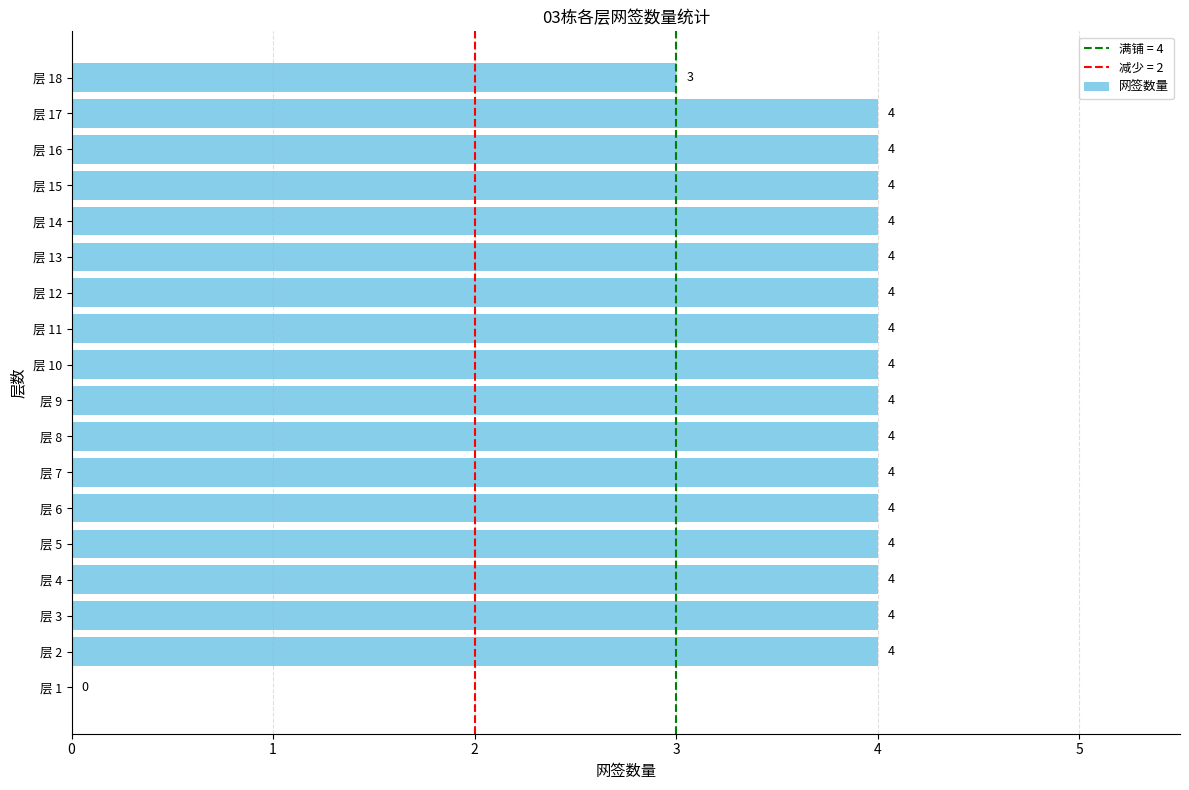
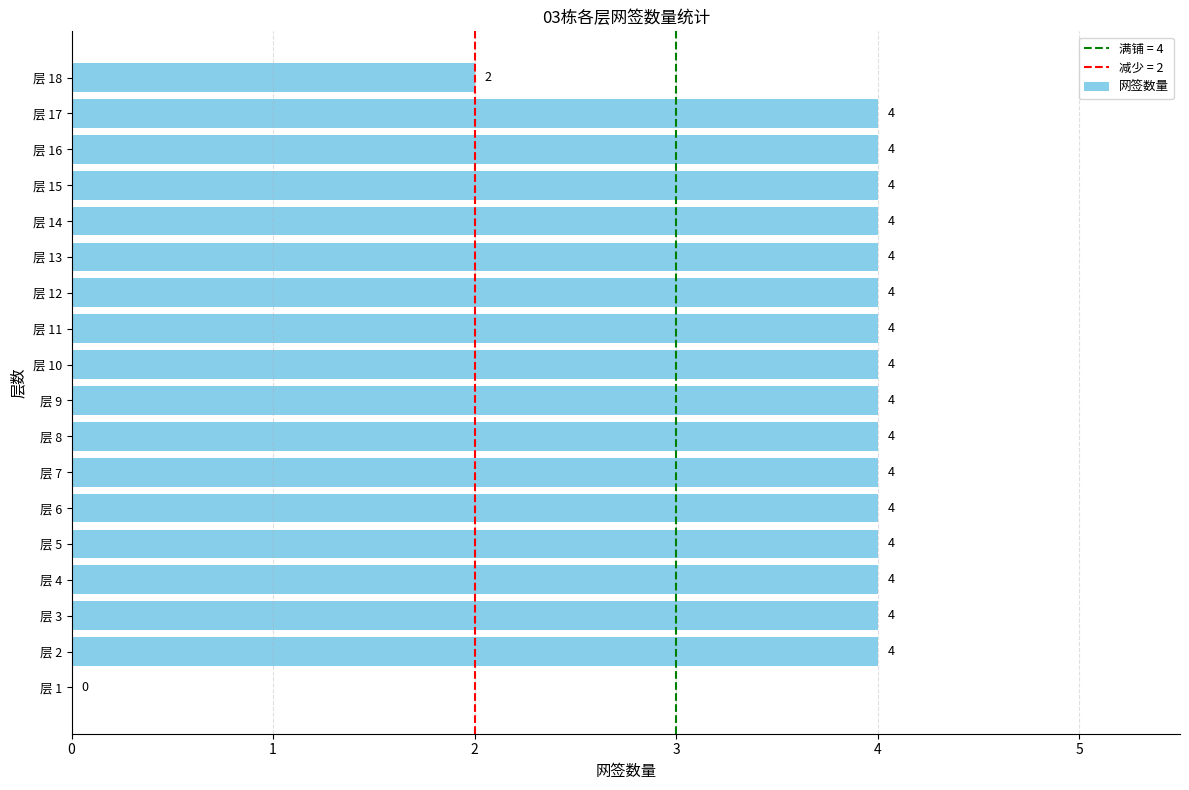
层 18: 3 -> 2
